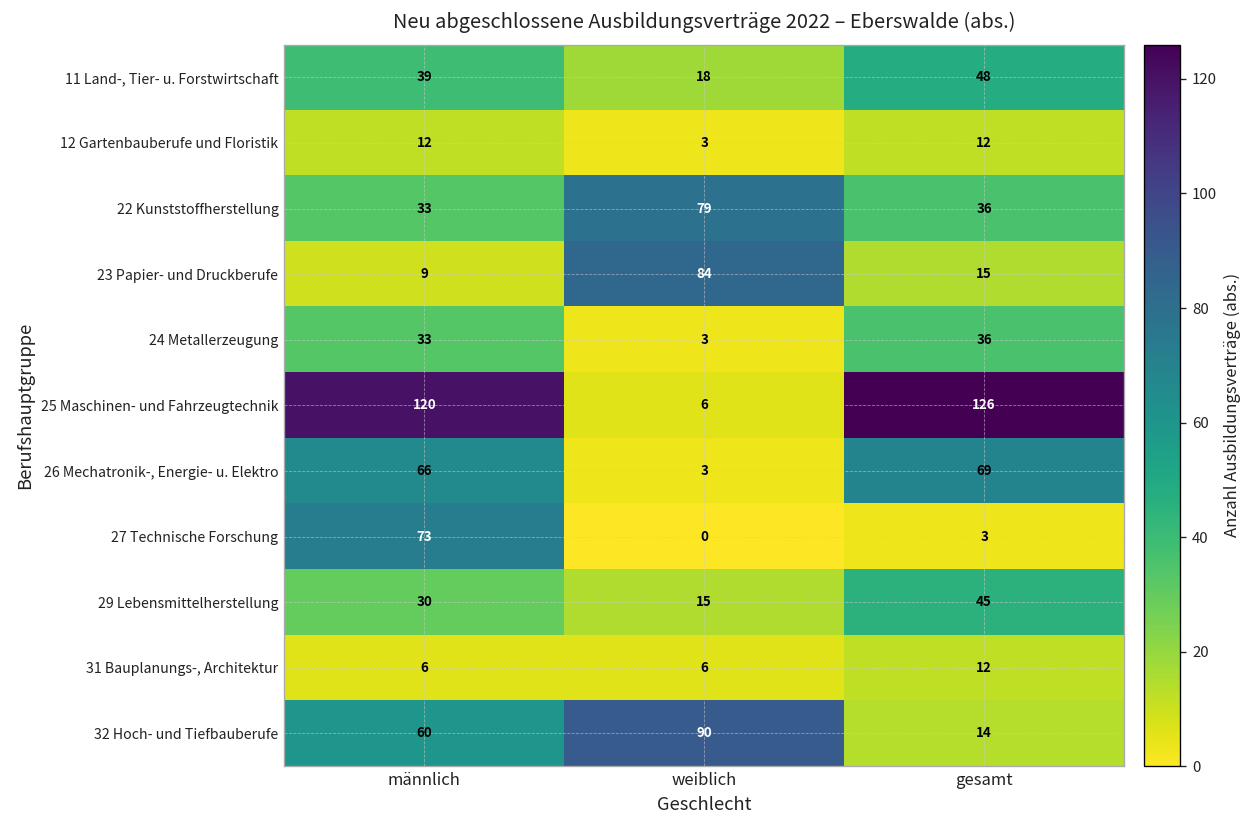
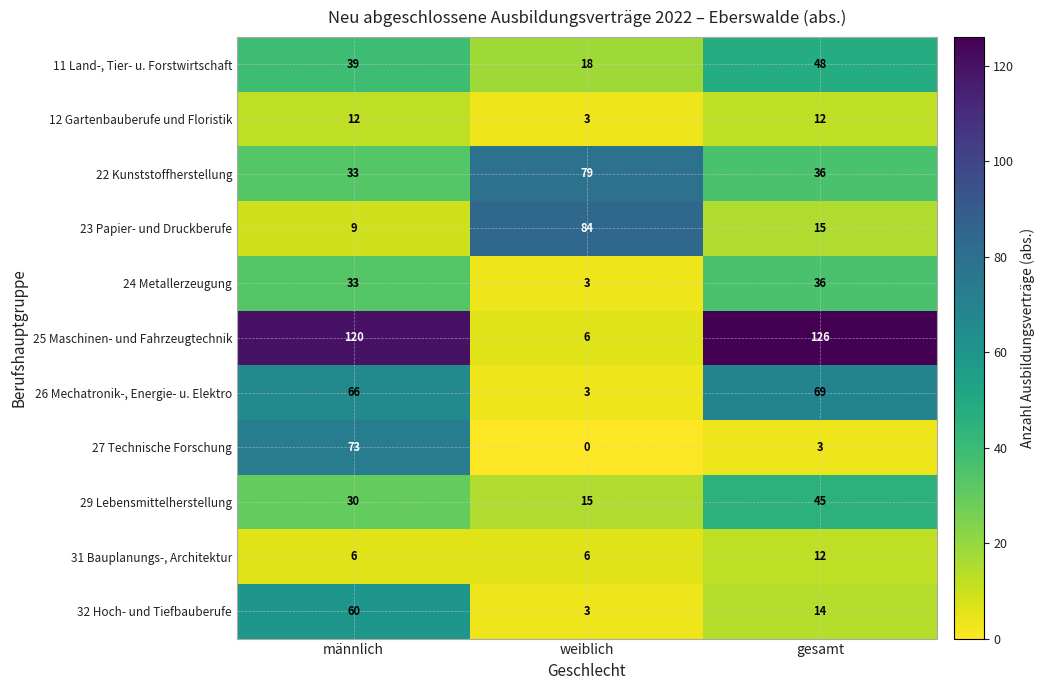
32 Hoch- und Tiefbauberufe, weiblich: 90 -> 3
